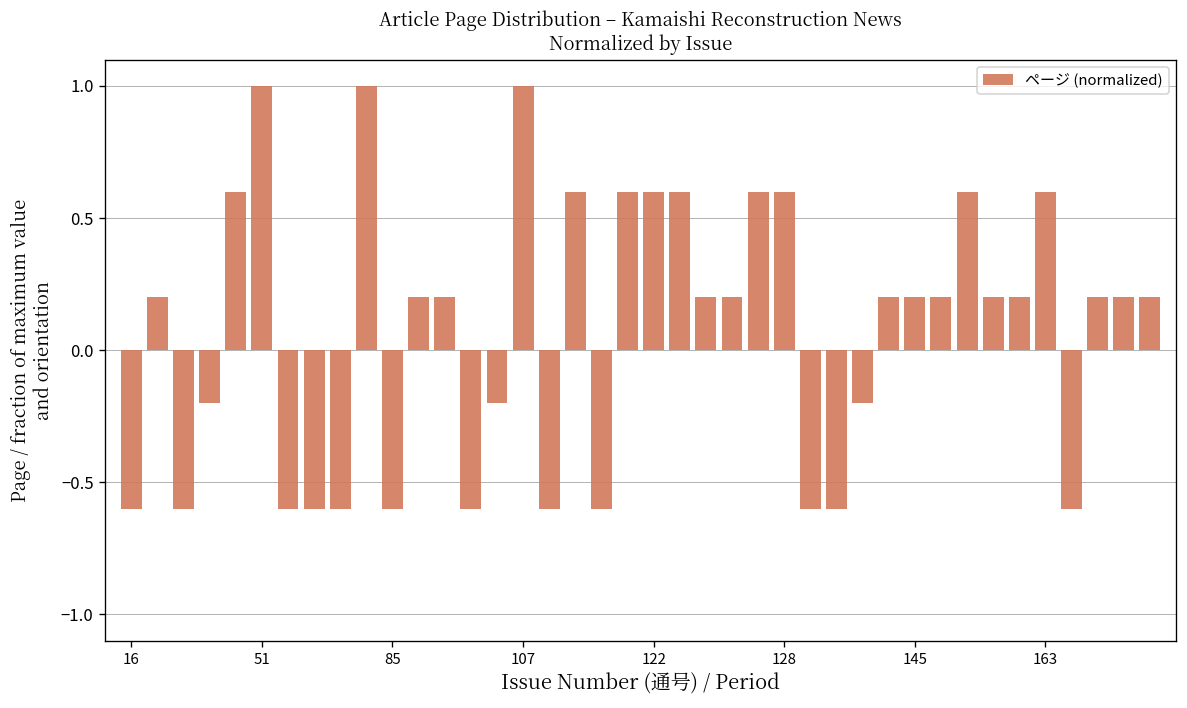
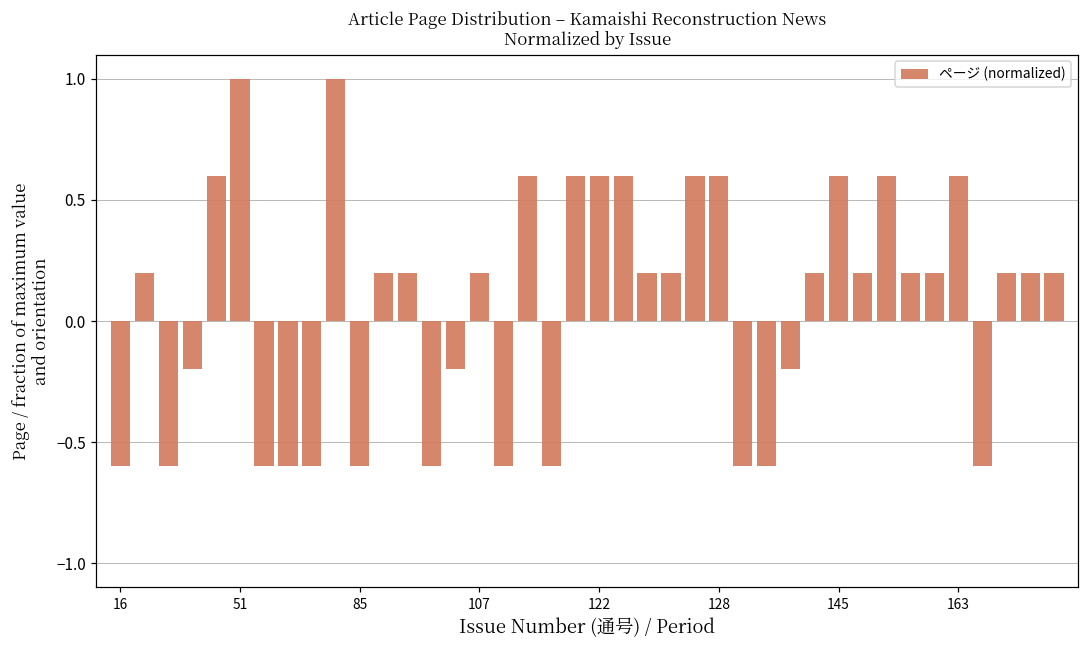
107: 1.00 -> 0.20
145: 0.20 -> 0.60
